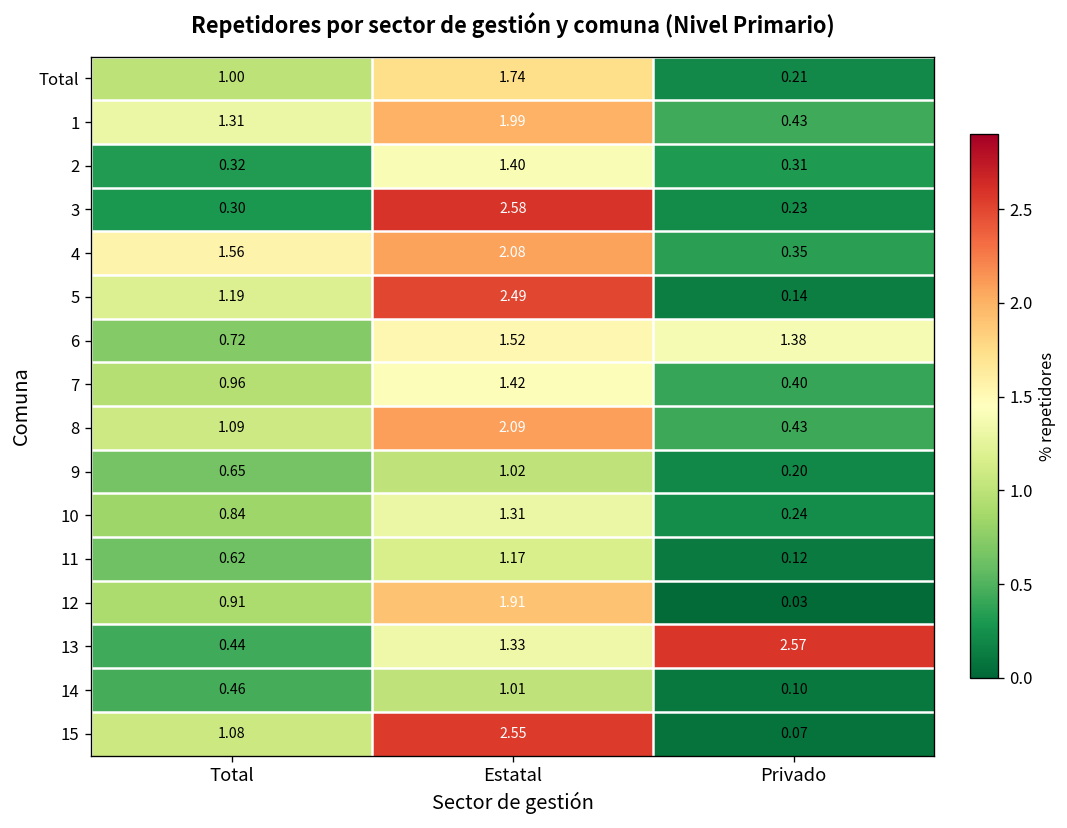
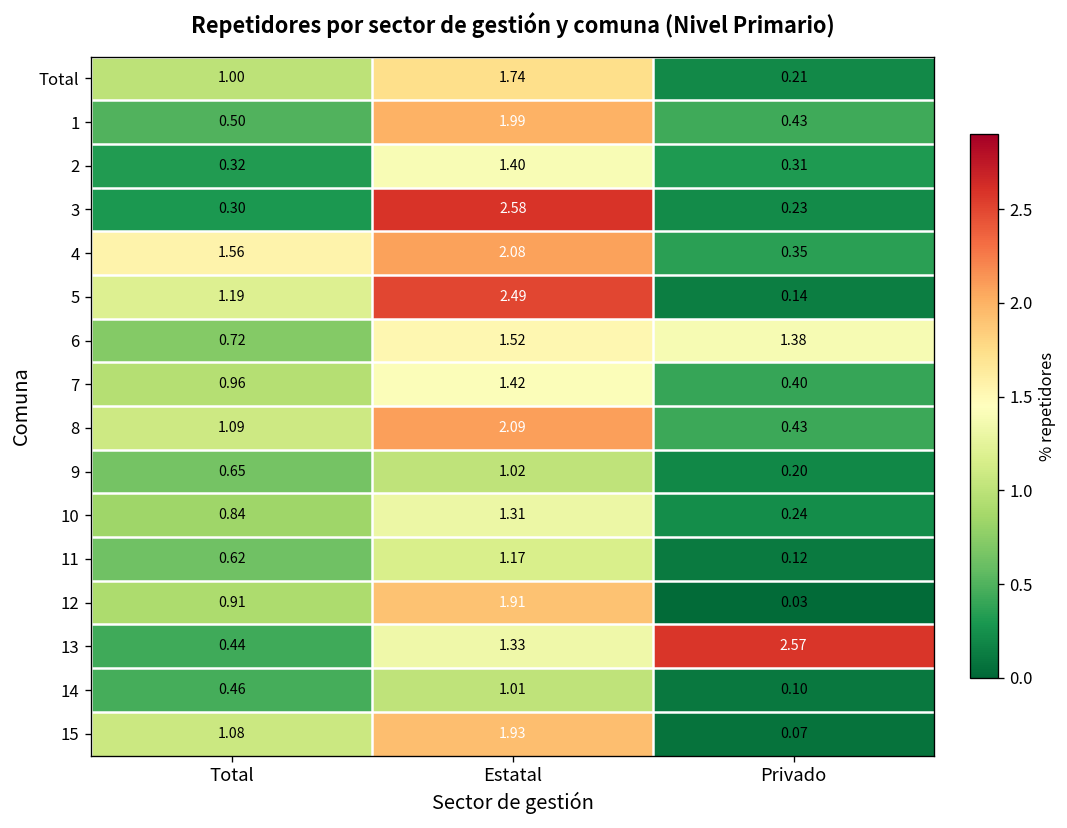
1, Total: 1.31 -> 0.50
15, Estatal: 2.55 -> 1.93
